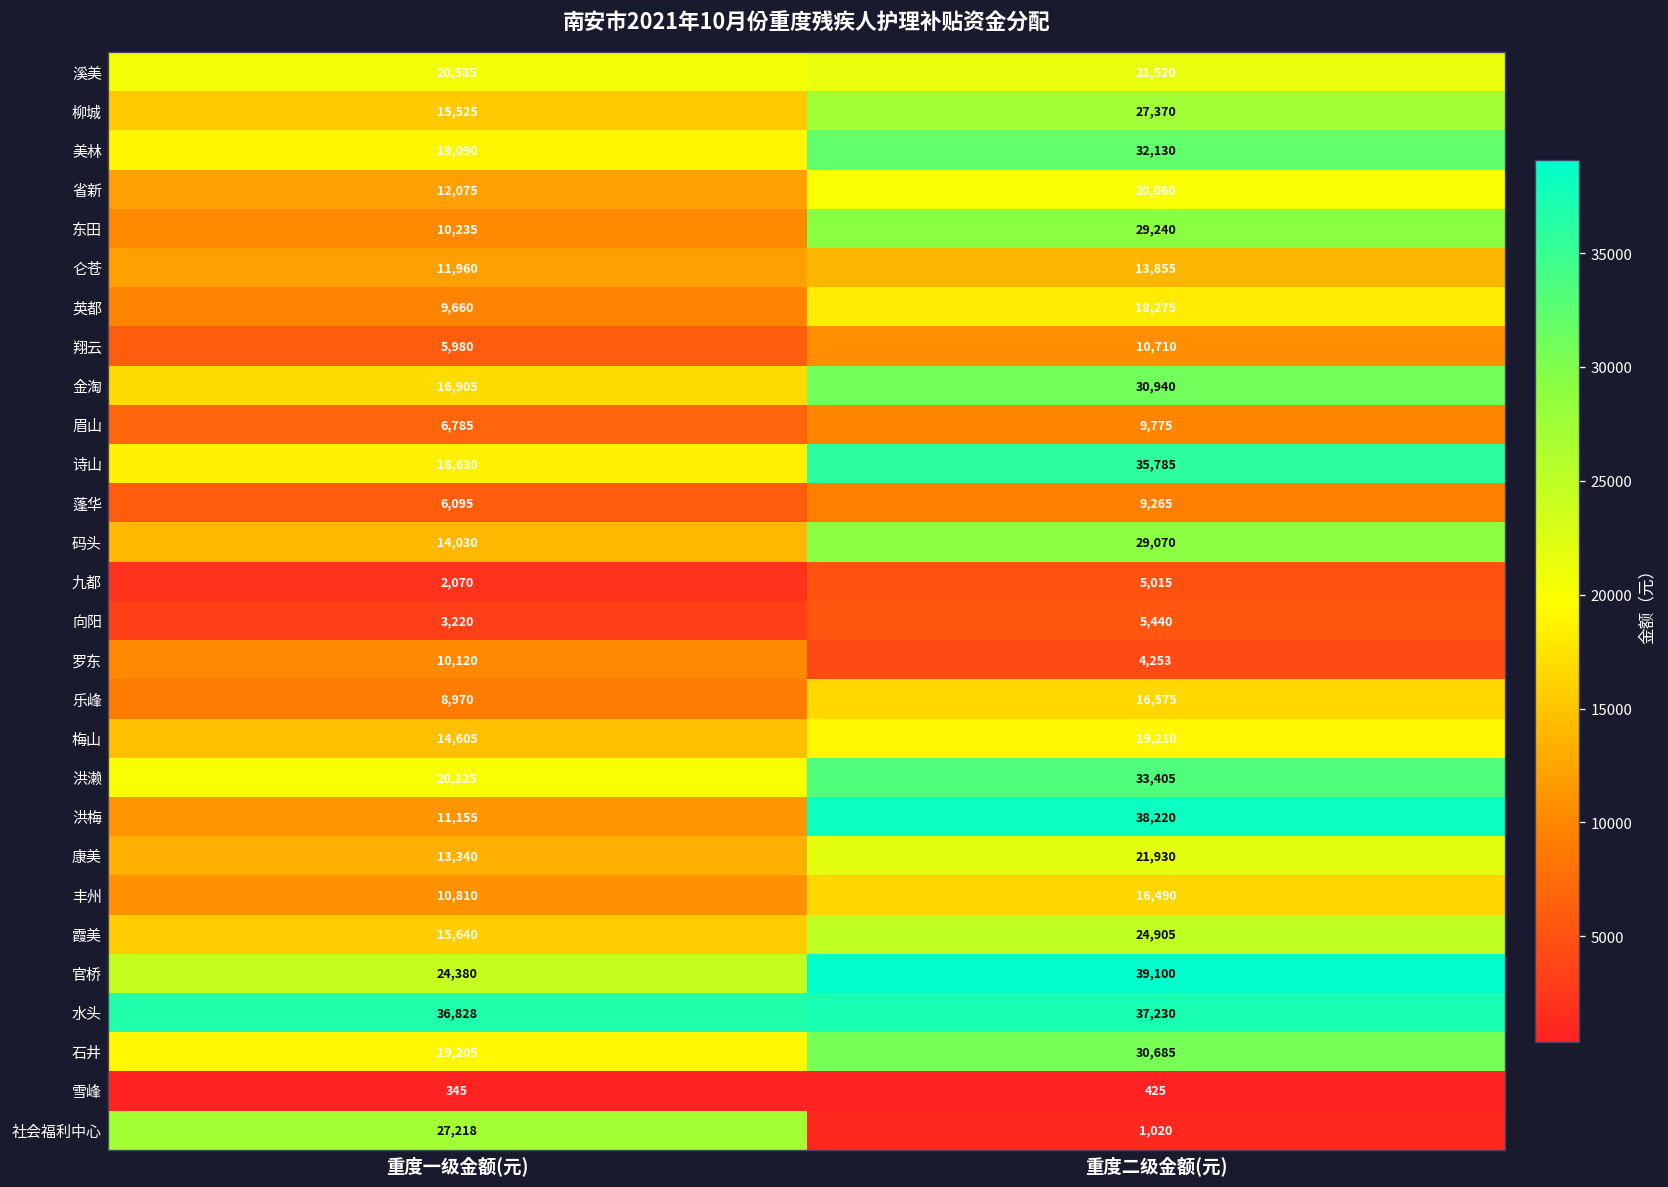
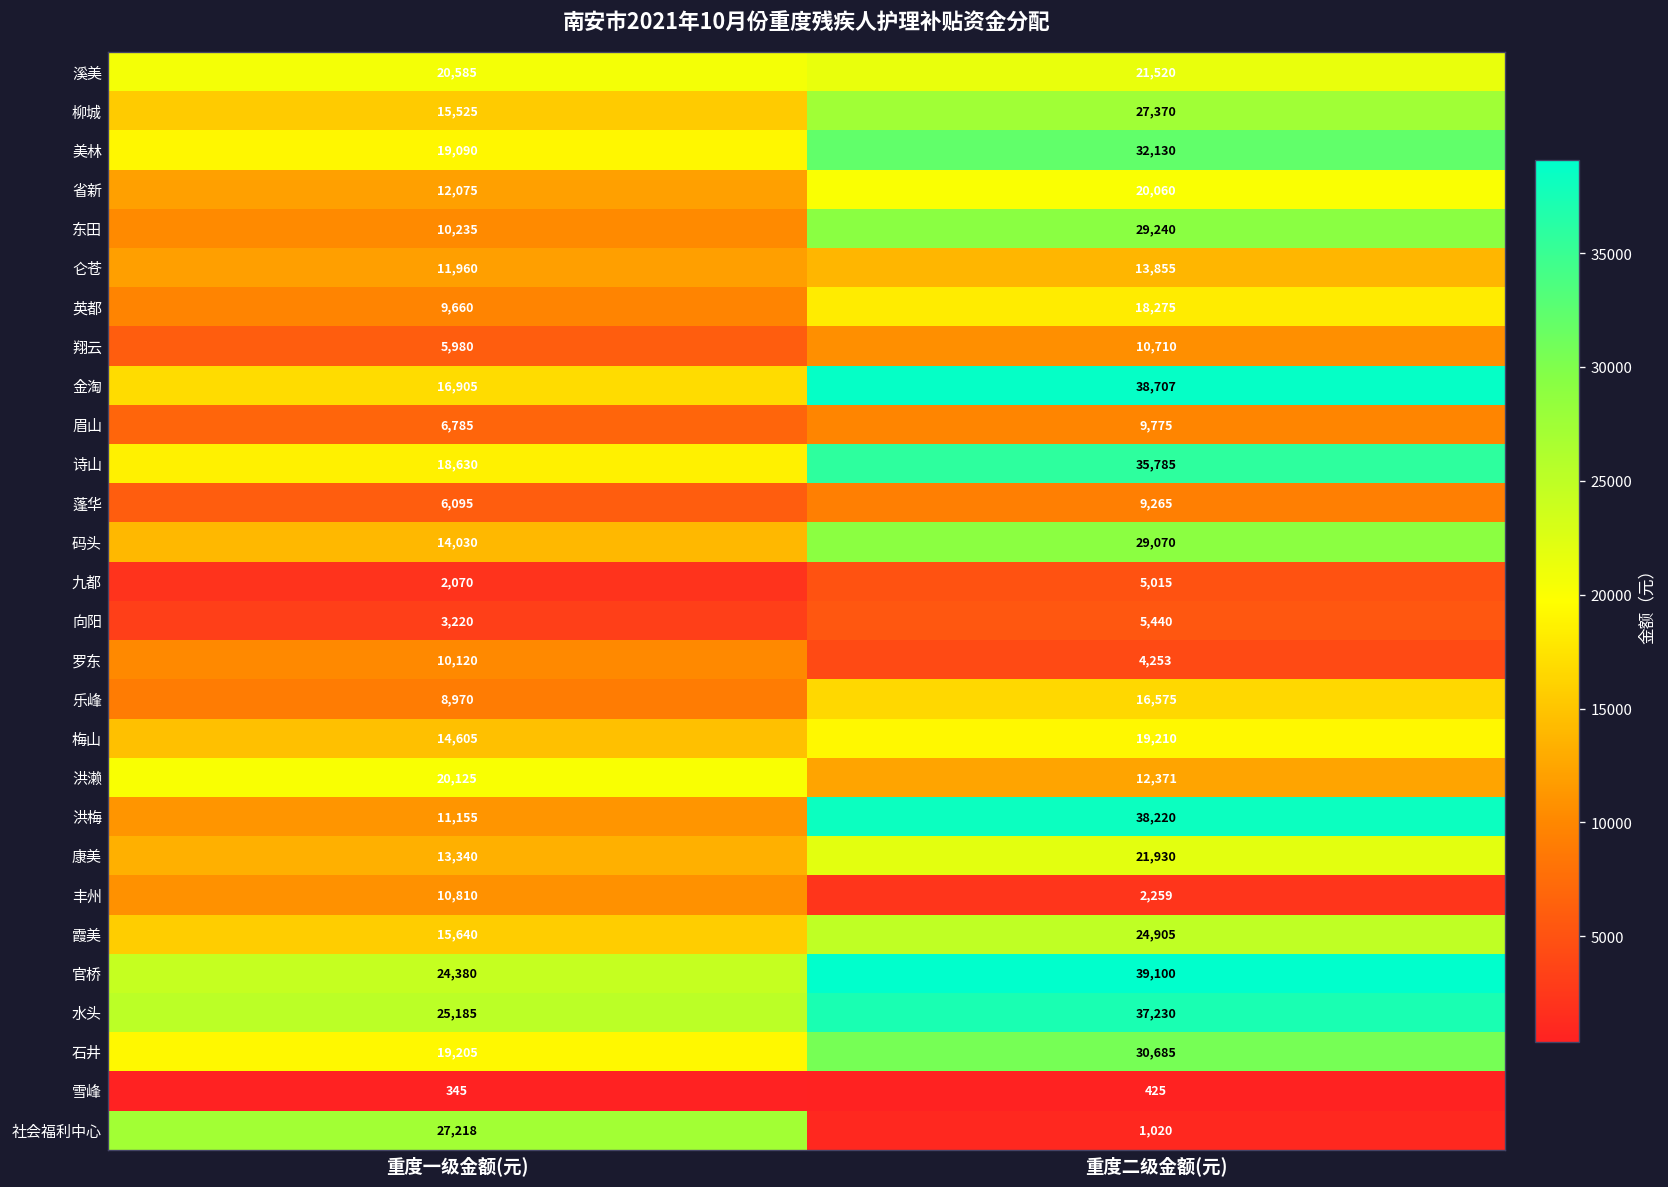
金淘, 重度二级金额(元): 30,940 -> 38,707
洪濑, 重度二级金额(元): 33,405 -> 12,371
丰州, 重度二级金额(元): 16,490 -> 2,259
水头, 重度一级金额(元): 36,828 -> 25,185
